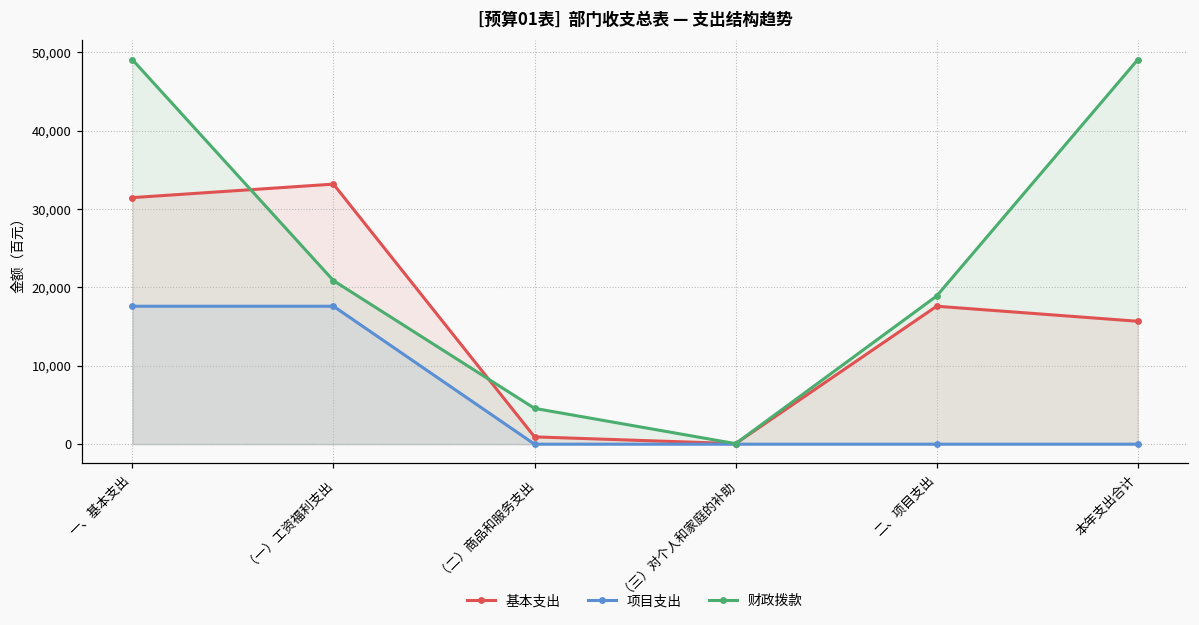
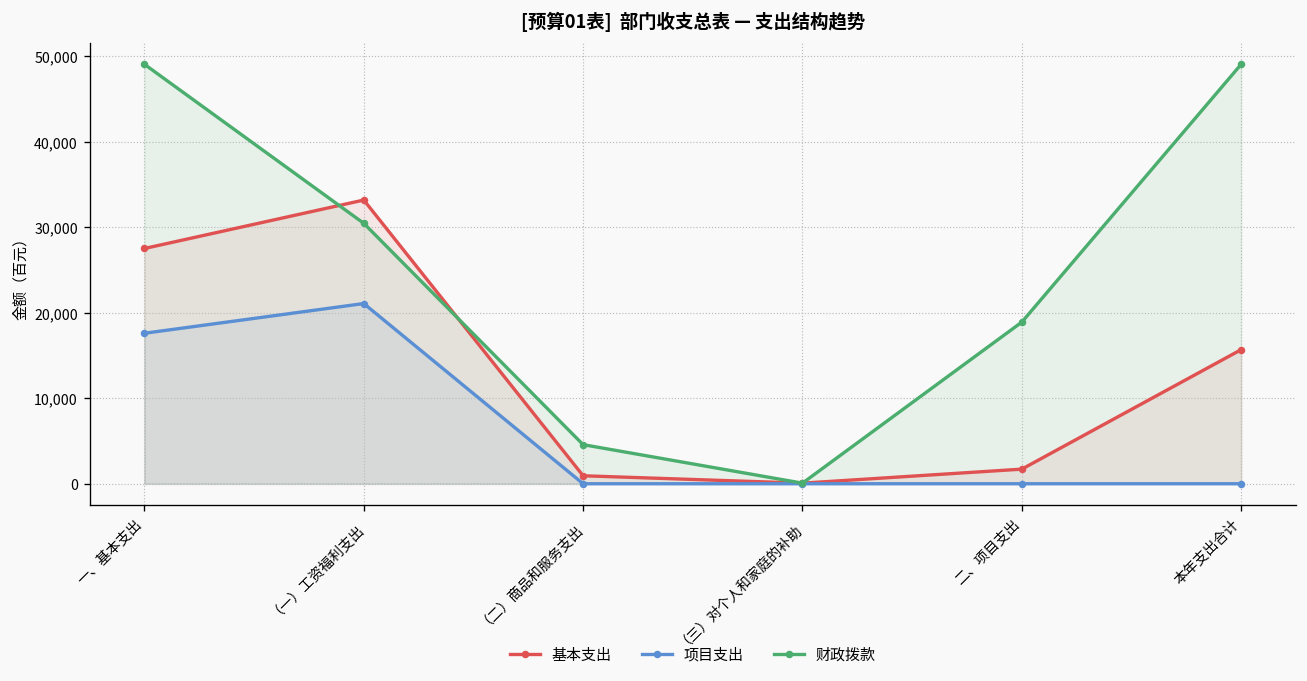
基本支出, 一、基本支出: 31,000 -> 28,000
项目支出, （一）工资福利支出: 18,000 -> 21,000
财政拨款, （一）工资福利支出: 21,000 -> 30,000
基本支出, 二、项目支出: 18,000 -> 2,000
